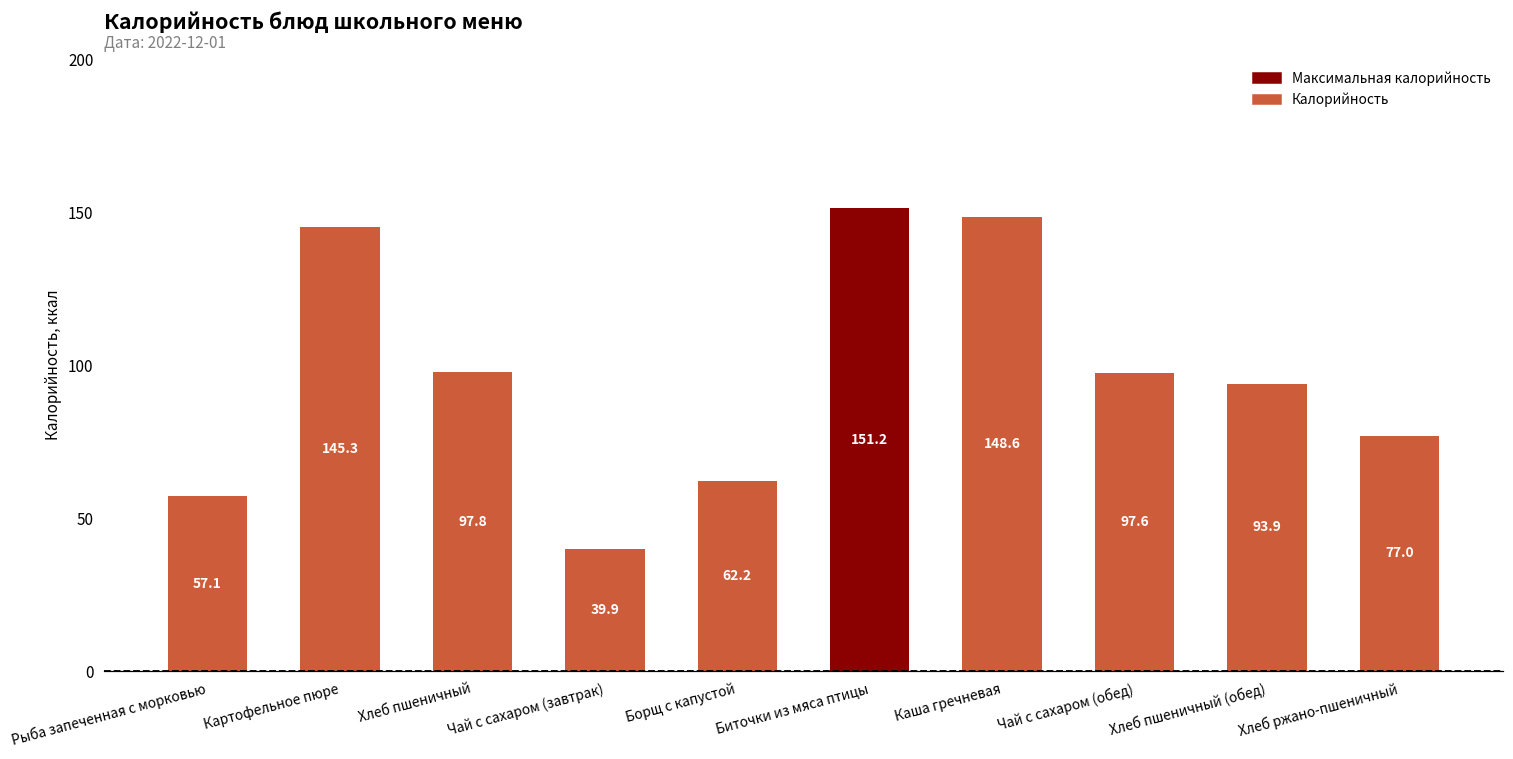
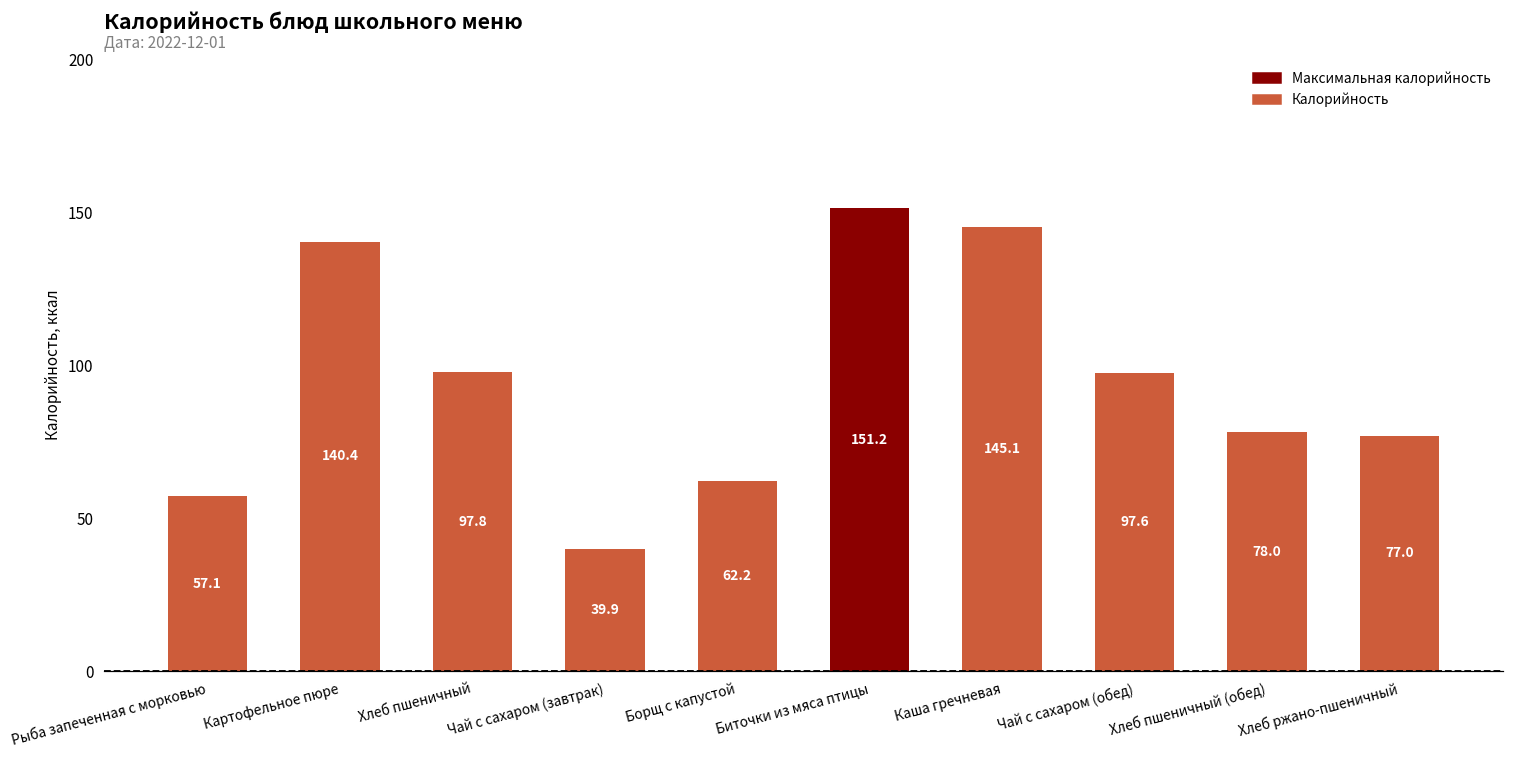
Картофельное пюре: 145.3 -> 140.4
Каша гречневая: 148.6 -> 145.1
Хлеб пшеничный (обед): 93.9 -> 78.0
